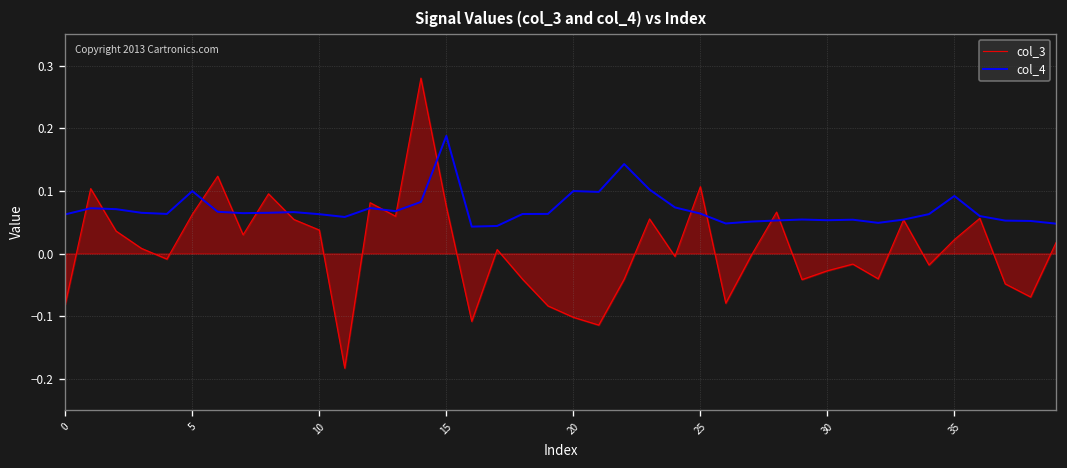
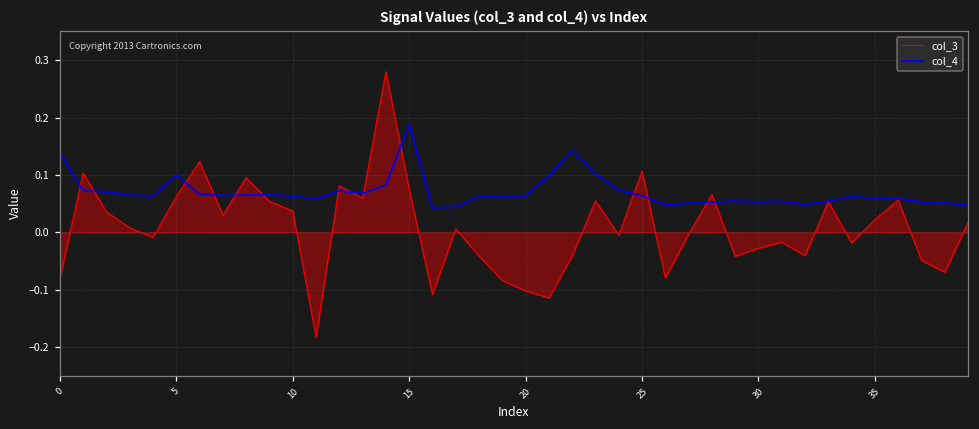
col_4, 0: 0.06 -> 0.14
col_4, 20: 0.10 -> 0.06
col_4, 35: 0.09 -> 0.06
